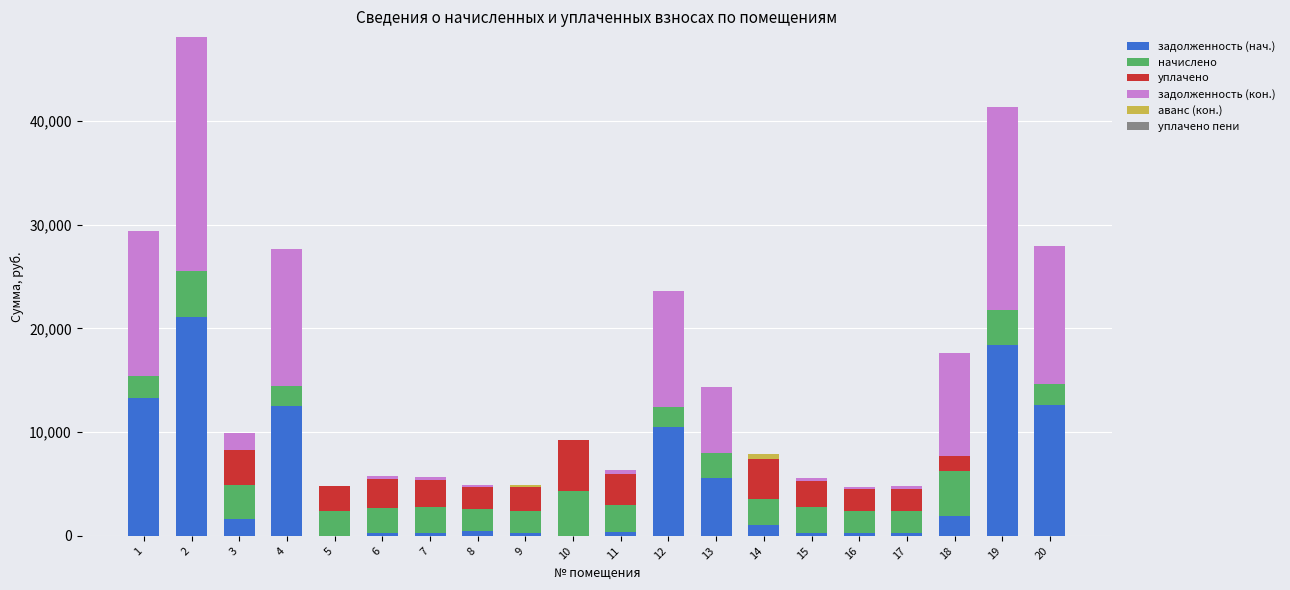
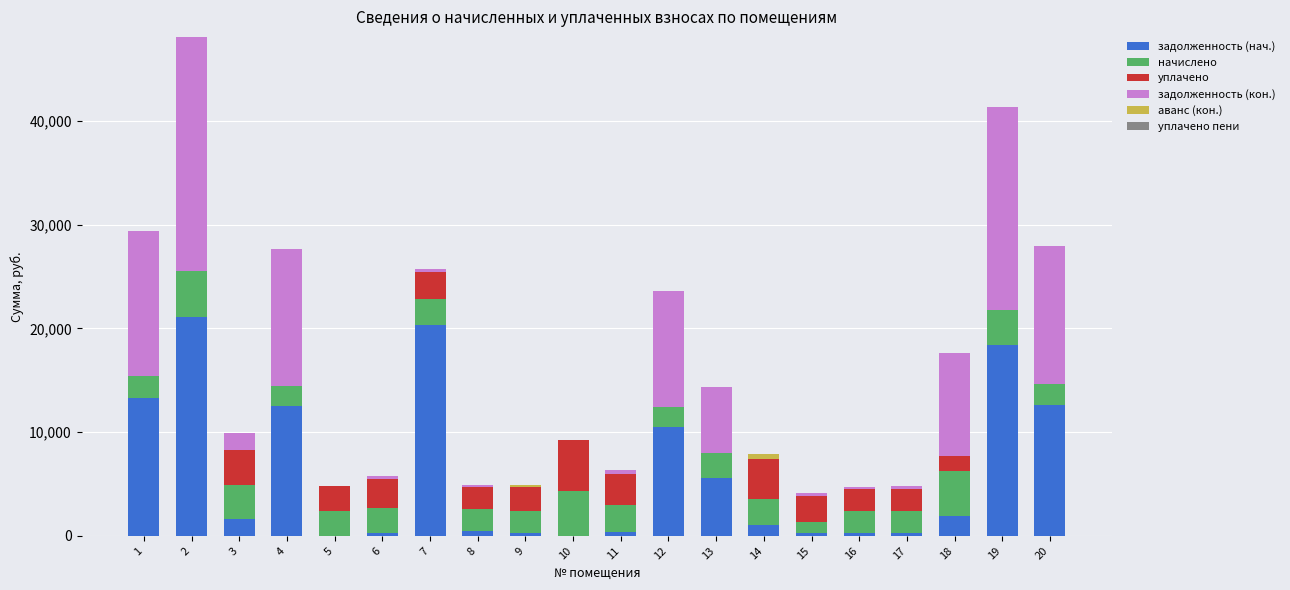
задолженность (нач.), 7: 300 -> 20,400
начислено, 15: 2,500 -> 1,100
